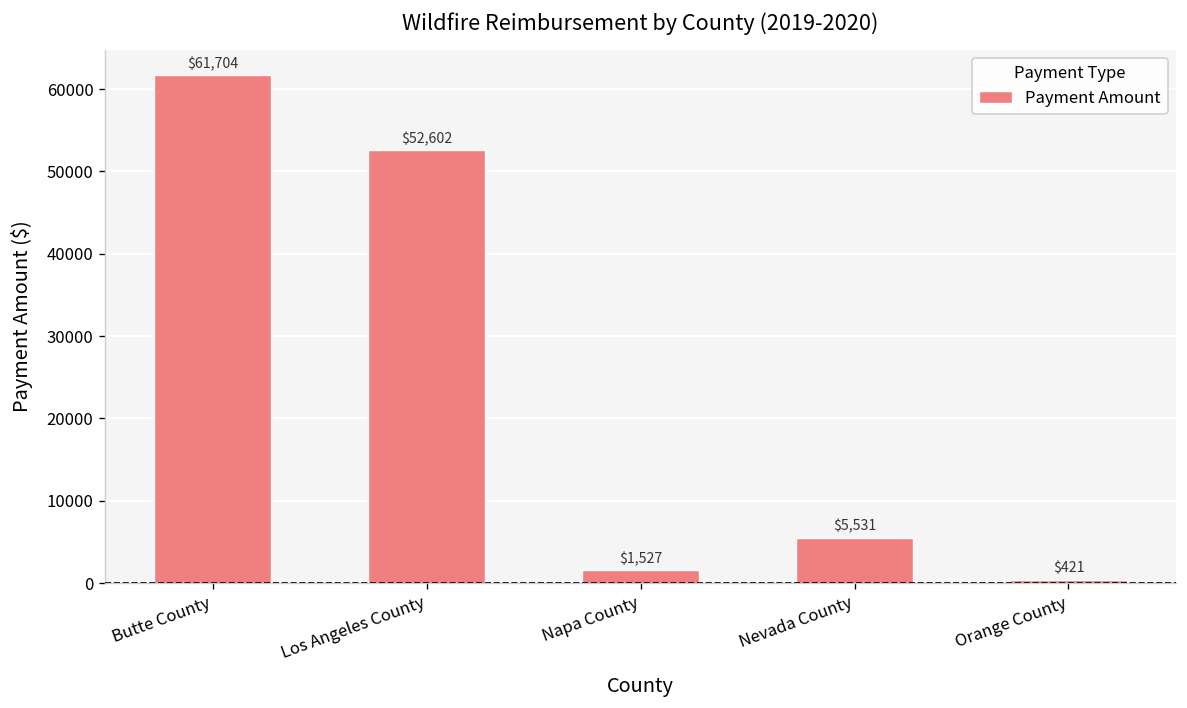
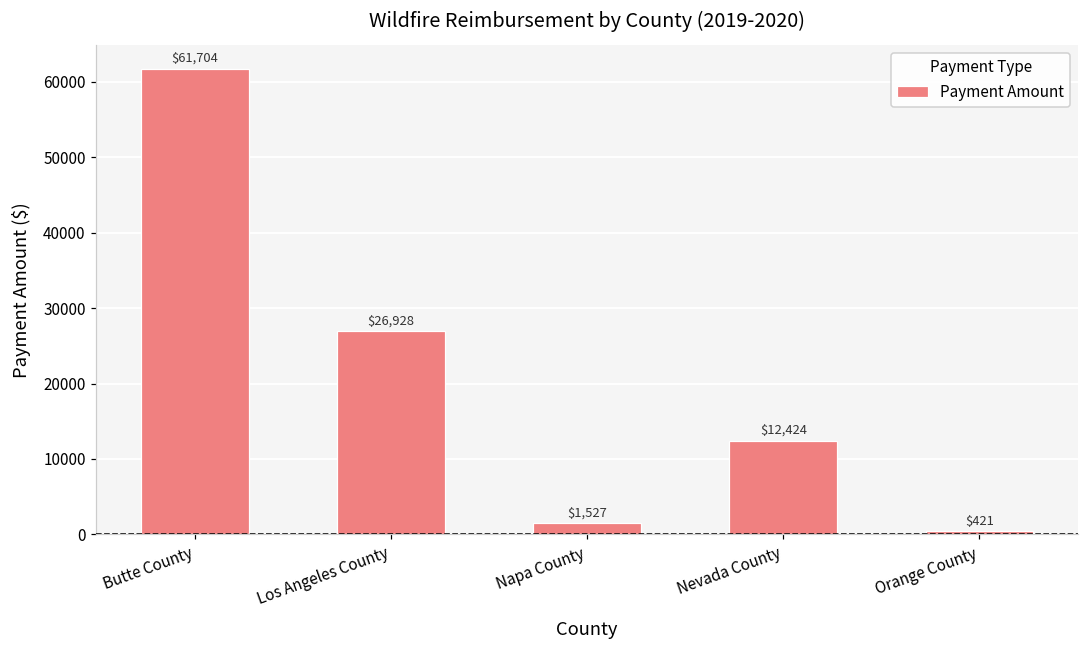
Los Angeles County: $52,602 -> $26,928
Nevada County: $5,531 -> $12,424
